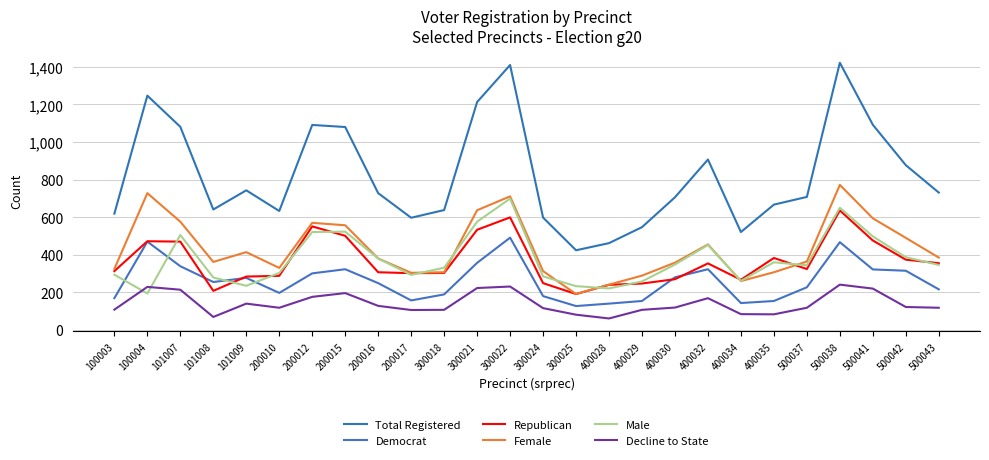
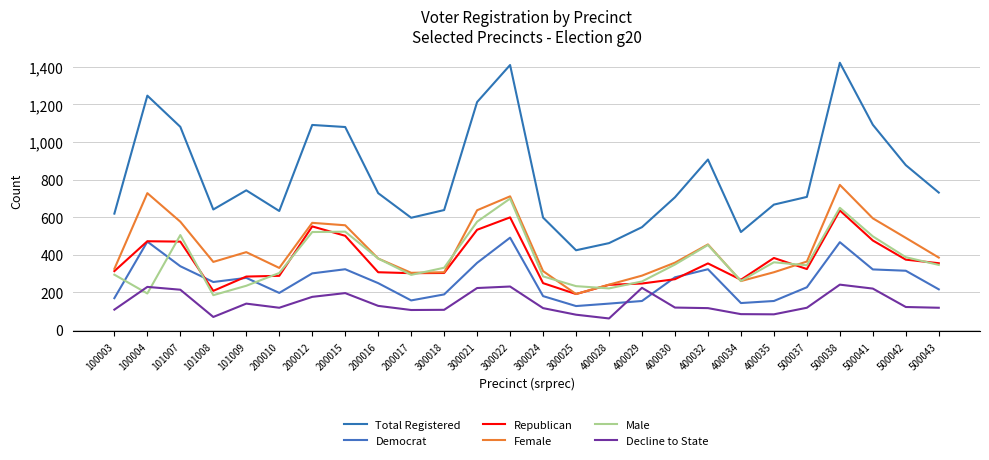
Male, 101008: 280 -> 190
Decline to State, 400029: 110 -> 220
Decline to State, 400032: 170 -> 120
